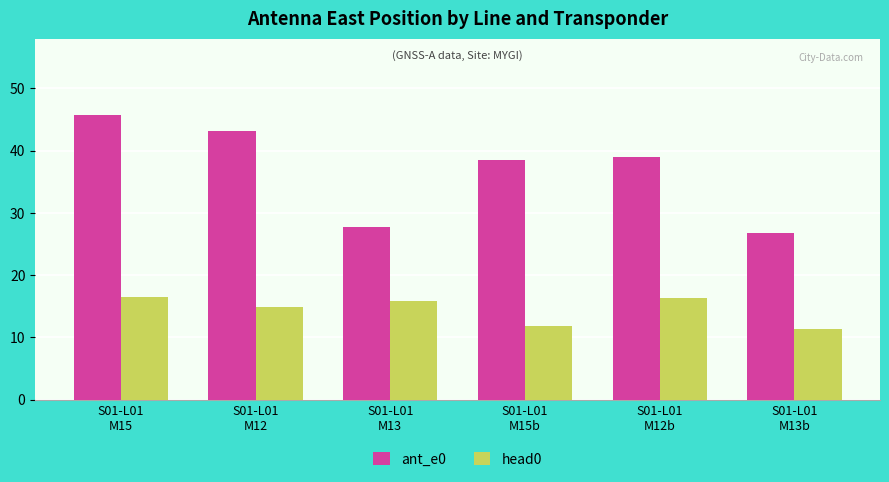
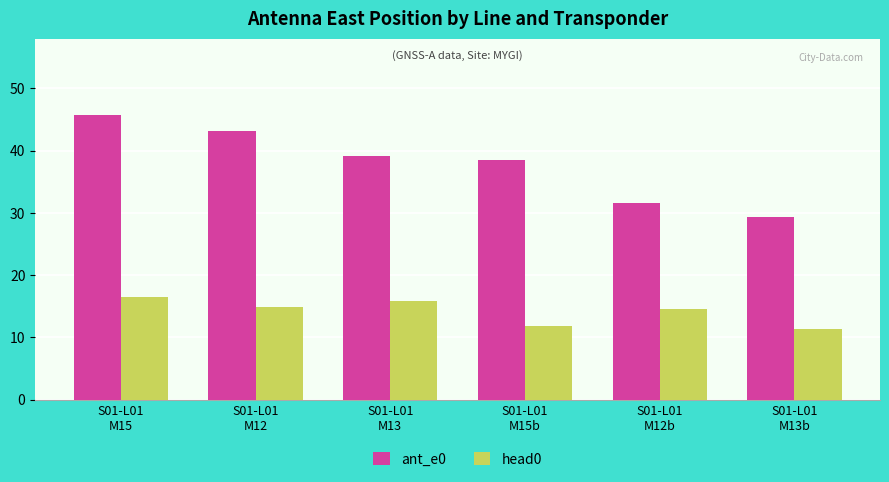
ant_e0, S01-L01 M13: 28 -> 39
ant_e0, S01-L01 M12b: 39 -> 32
head0, S01-L01 M12b: 16 -> 15
ant_e0, S01-L01 M13b: 27 -> 29
